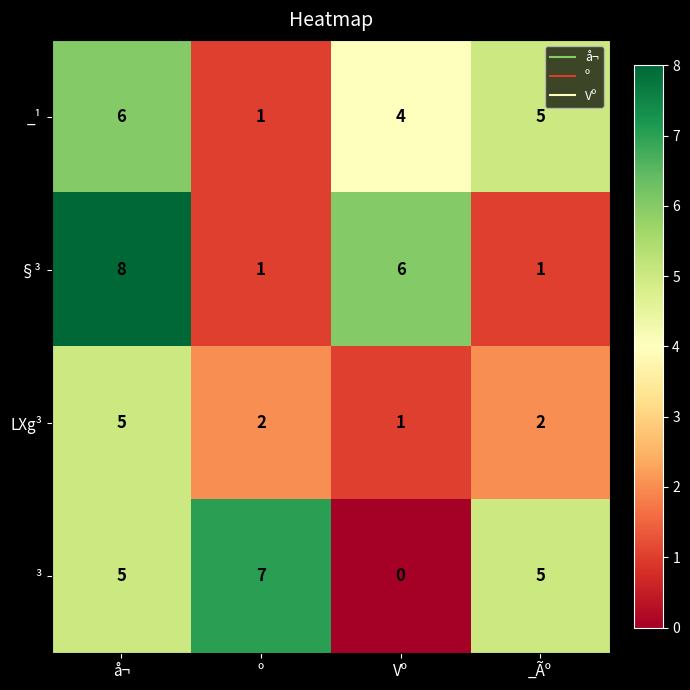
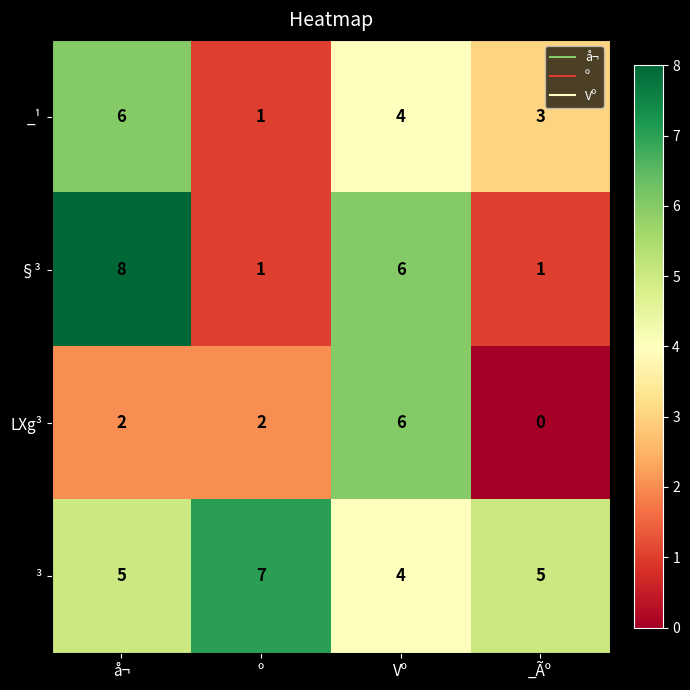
_¹, _Ãº: 5 -> 3
LXg³, å¬: 5 -> 2
LXg³, Vº: 1 -> 6
LXg³, _Ãº: 2 -> 0
³, Vº: 0 -> 4
